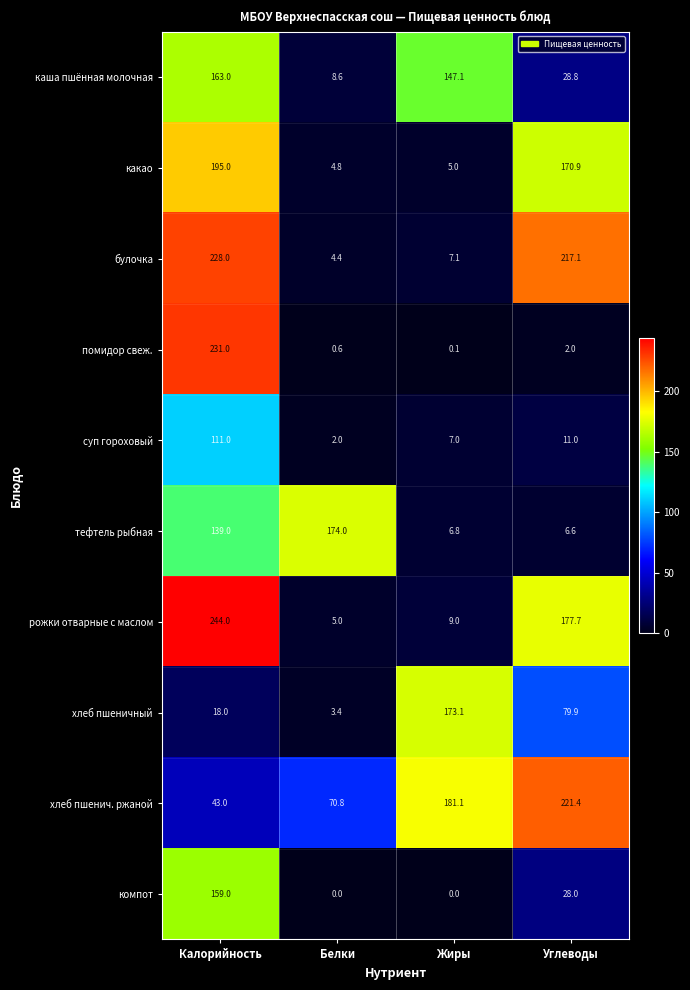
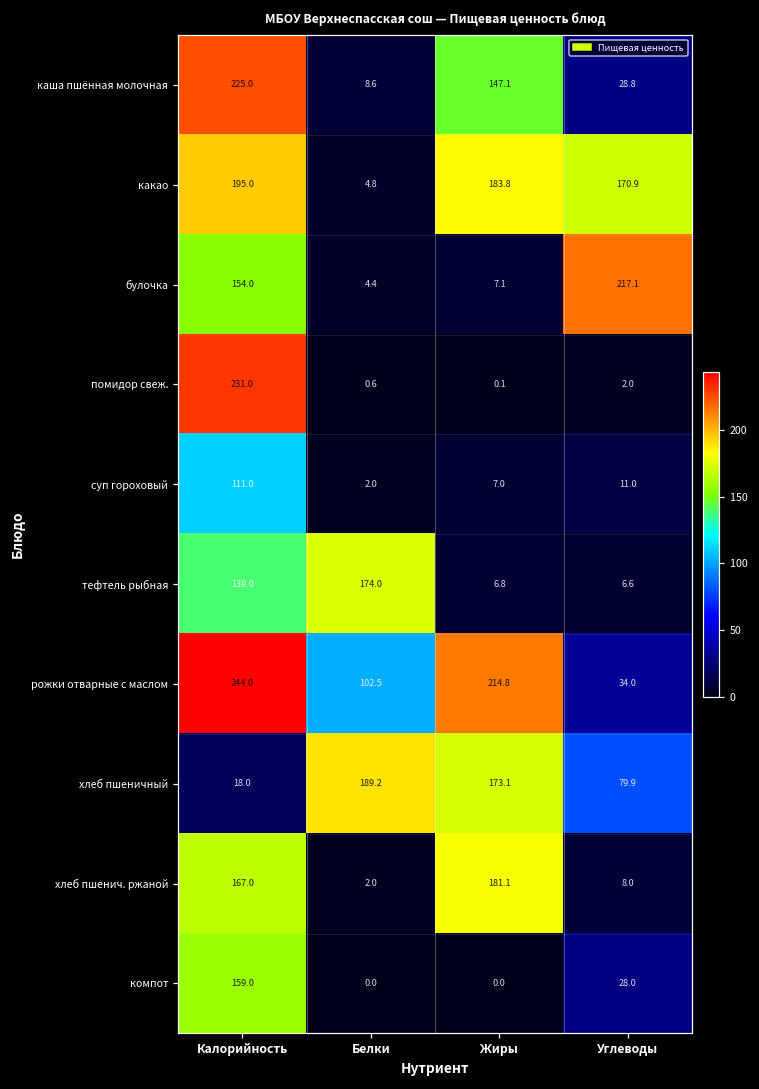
каша пшённая молочная, Калорийность: 163.0 -> 225.0
какао, Жиры: 5.0 -> 183.8
булочка, Калорийность: 228.0 -> 154.0
рожки отварные с маслом, Белки: 5.0 -> 102.5
рожки отварные с маслом, Жиры: 9.0 -> 214.8
рожки отварные с маслом, Углеводы: 177.7 -> 34.0
хлеб пшеничный, Белки: 3.4 -> 189.2
хлеб пшенич. ржаной, Калорийность: 43.0 -> 167.0
хлеб пшенич. ржаной, Белки: 70.8 -> 2.0
хлеб пшенич. ржаной, Углеводы: 221.4 -> 8.0
